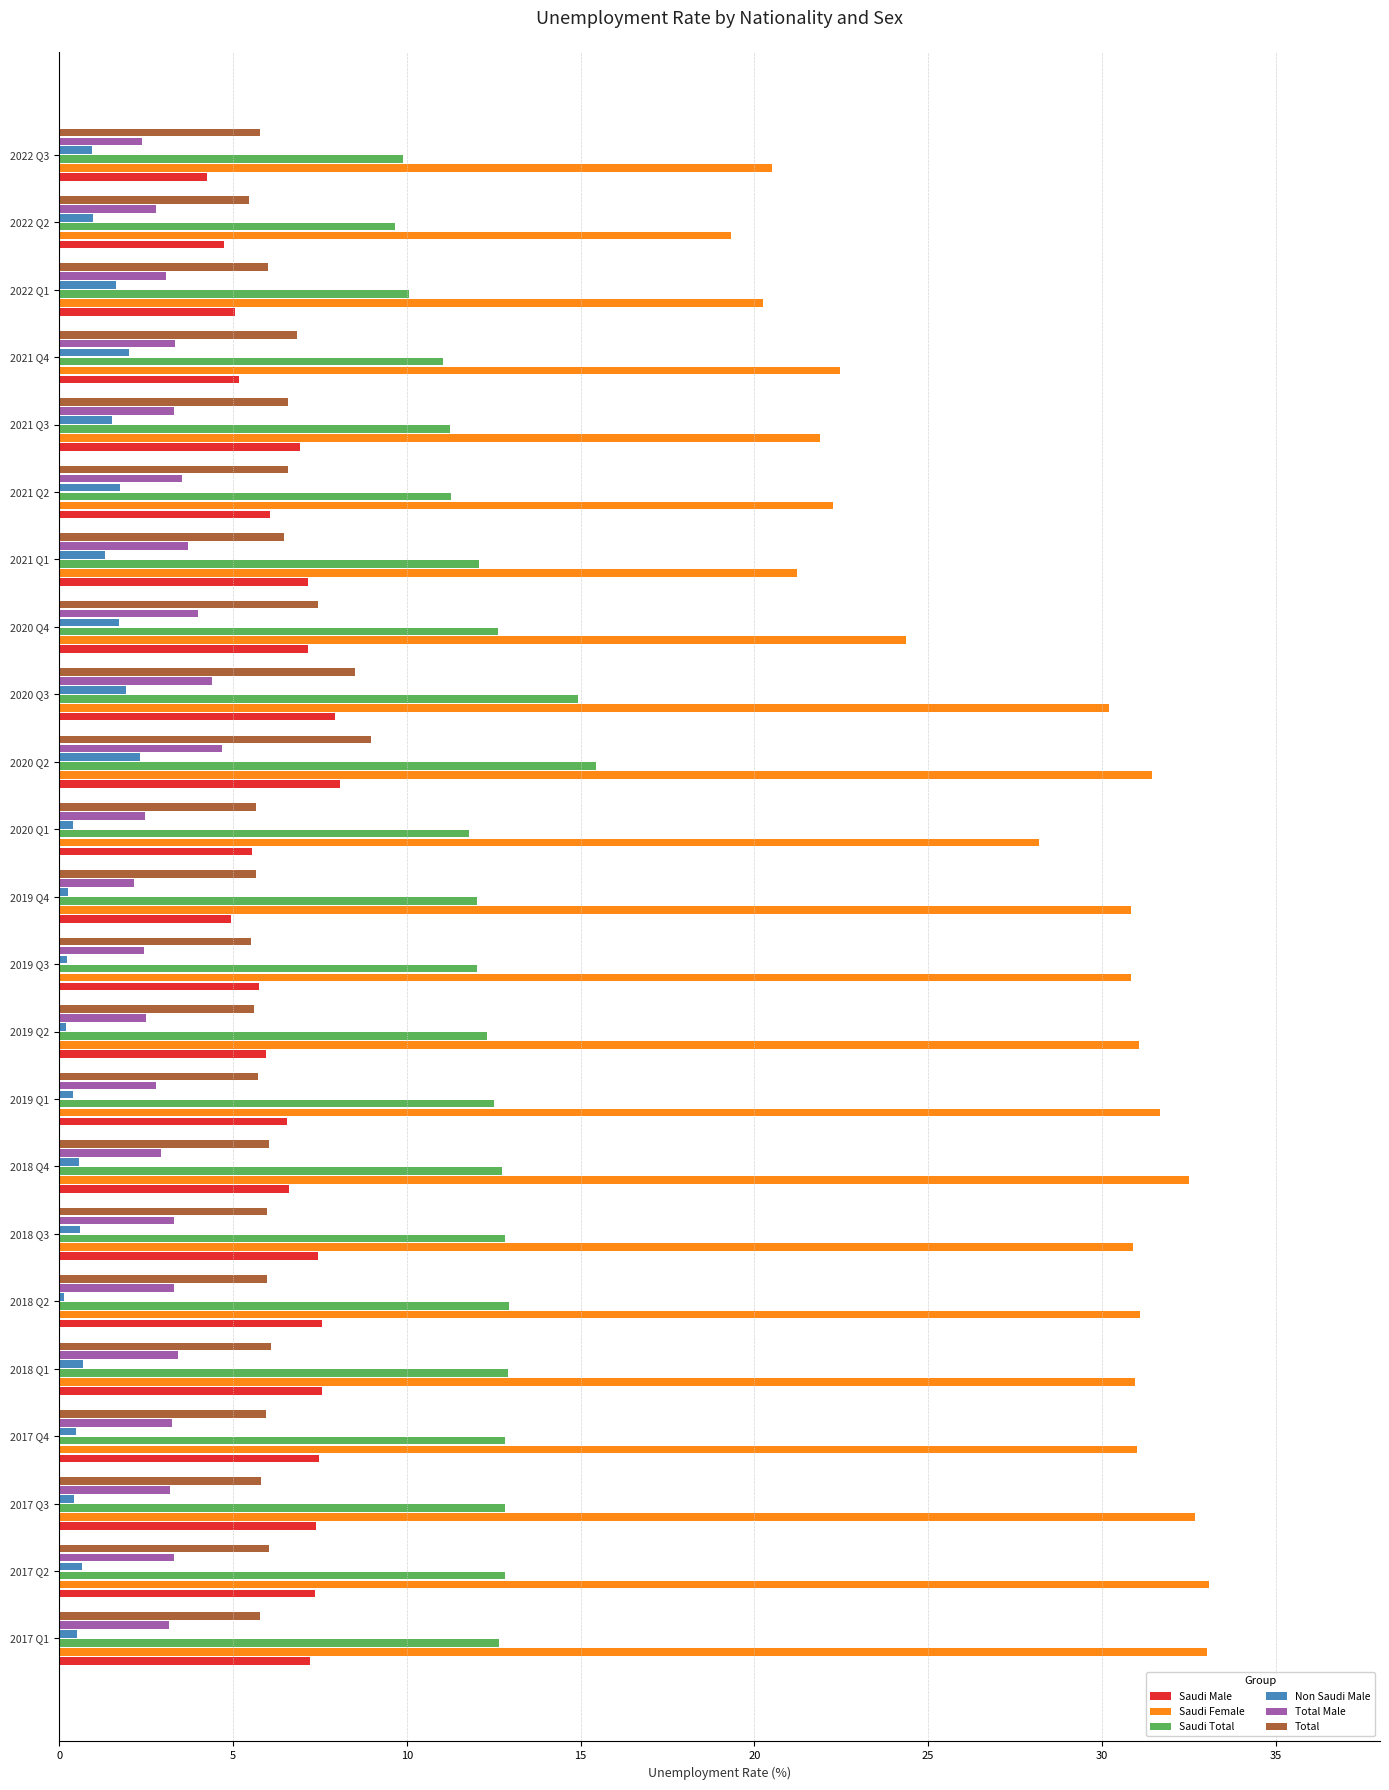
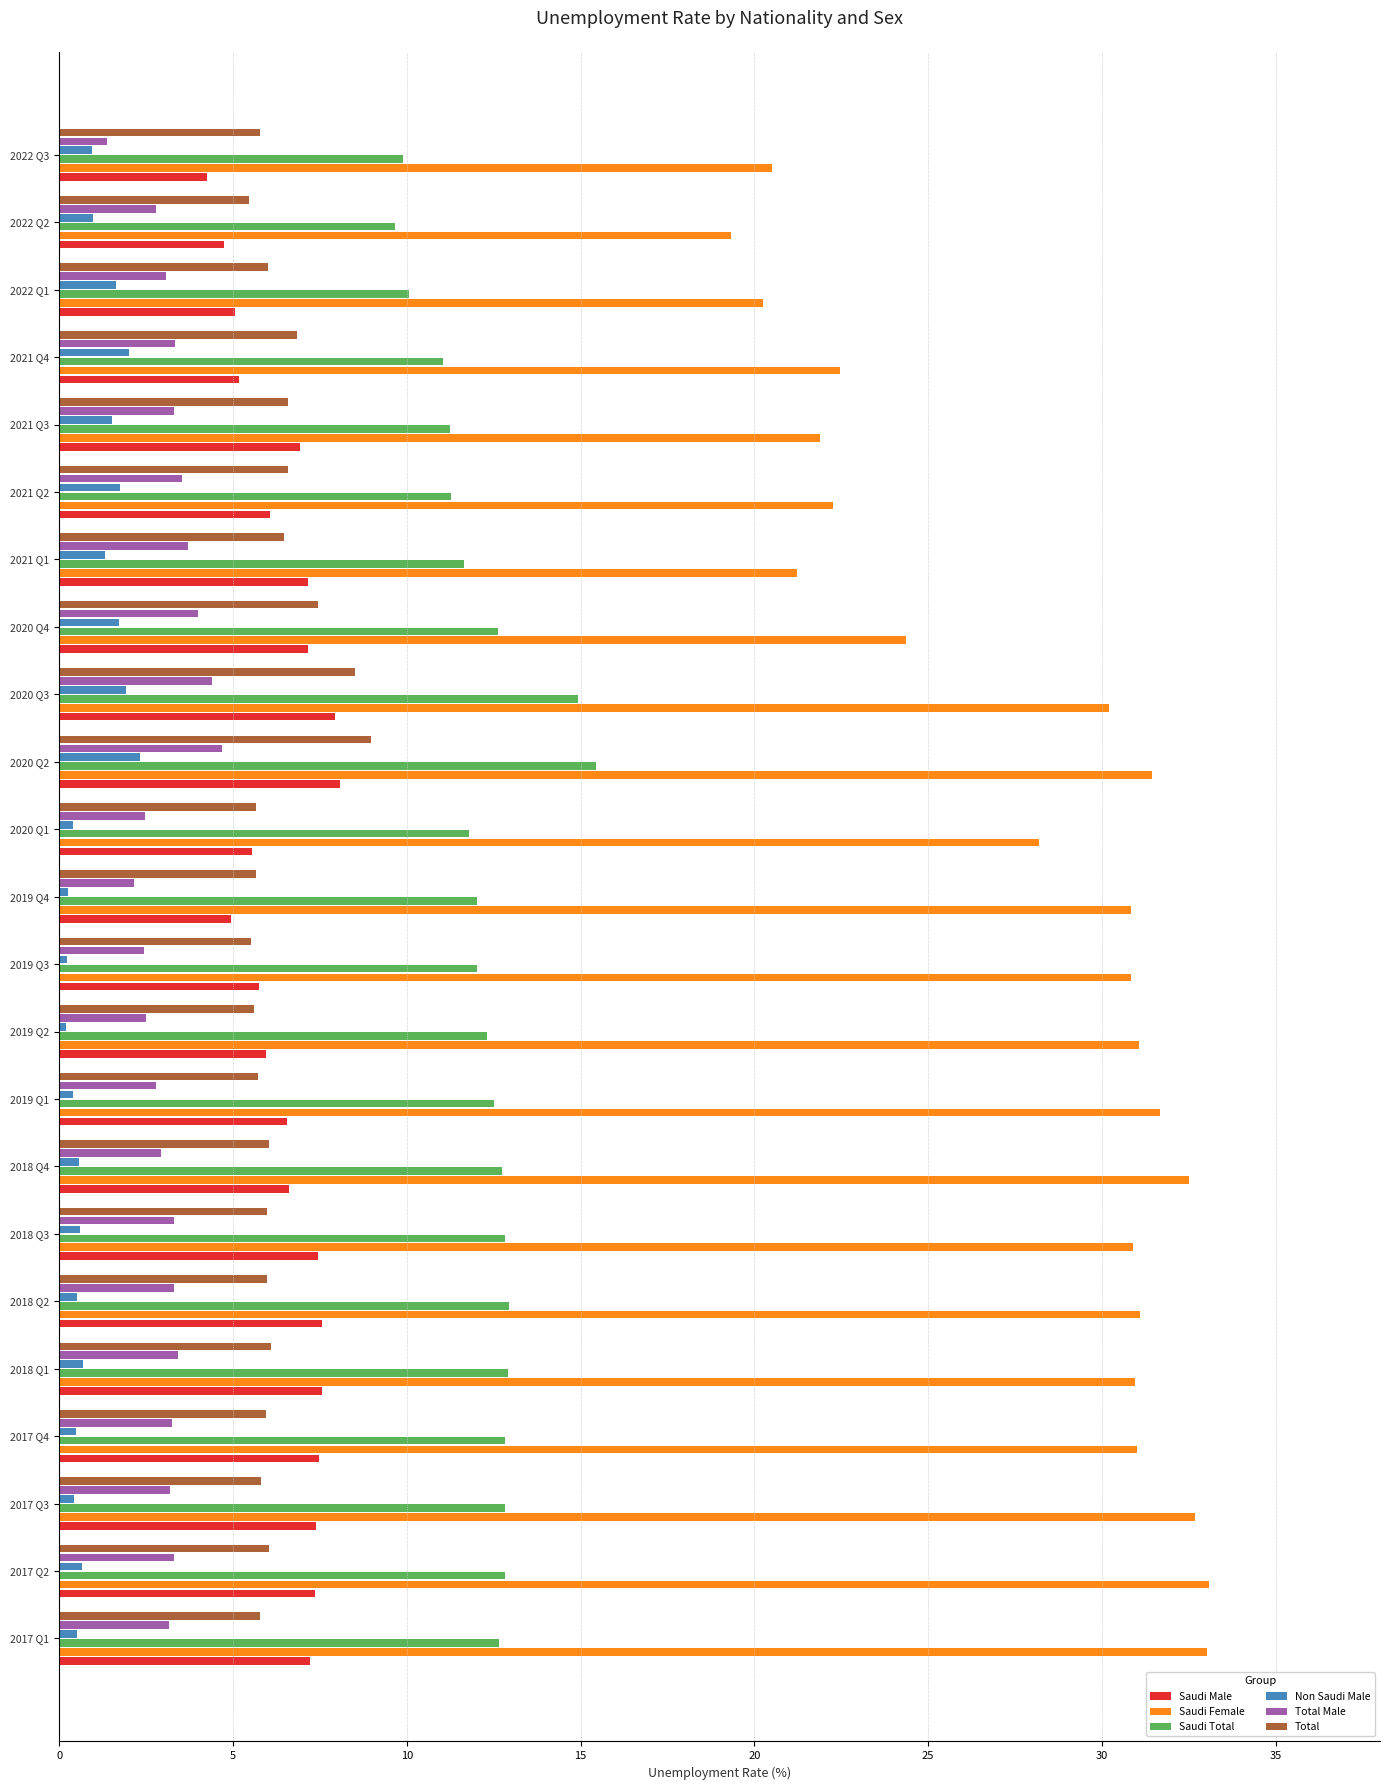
Total Male, 2022 Q3: 2.4 -> 1.4
Saudi Total, 2021 Q1: 12.1 -> 11.7
Non Saudi Male, 2018 Q2: 0.1 -> 0.5
